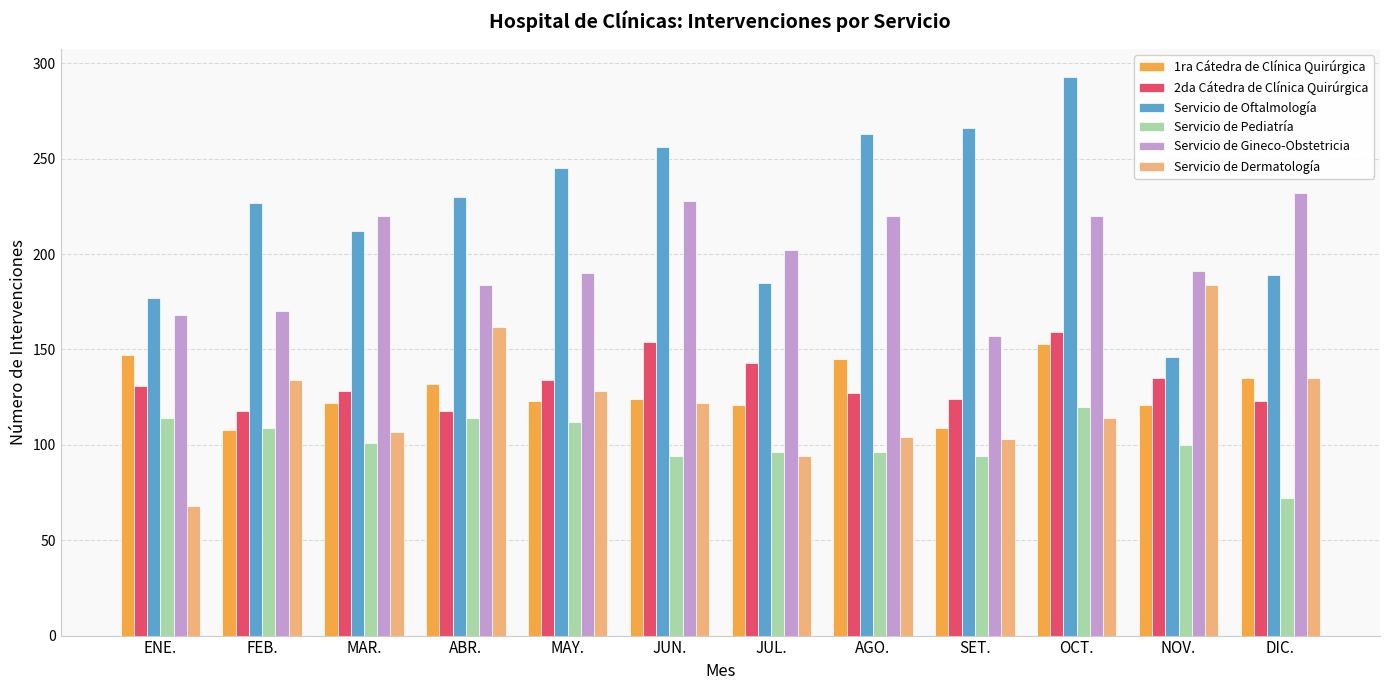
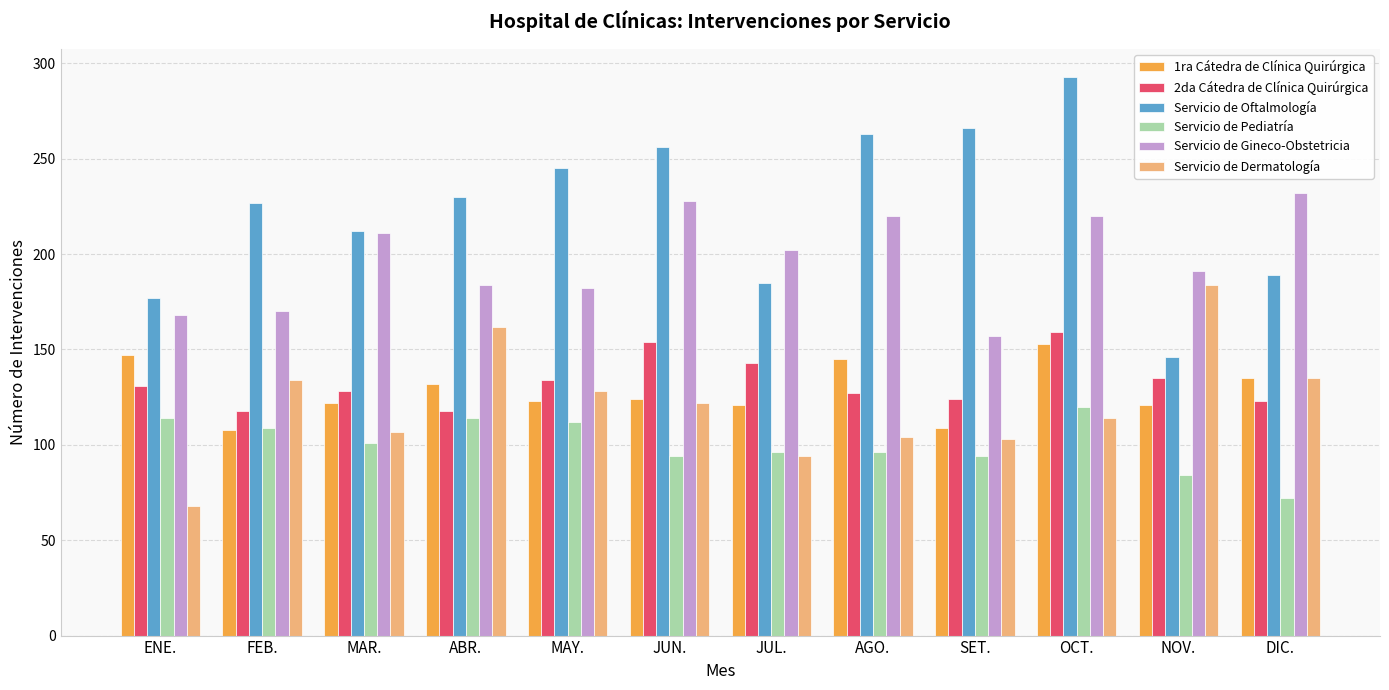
Servicio de Gineco-Obstetricia, MAR.: 220 -> 211
Servicio de Gineco-Obstetricia, MAY.: 190 -> 182
Servicio de Pediatría, NOV.: 100 -> 84
